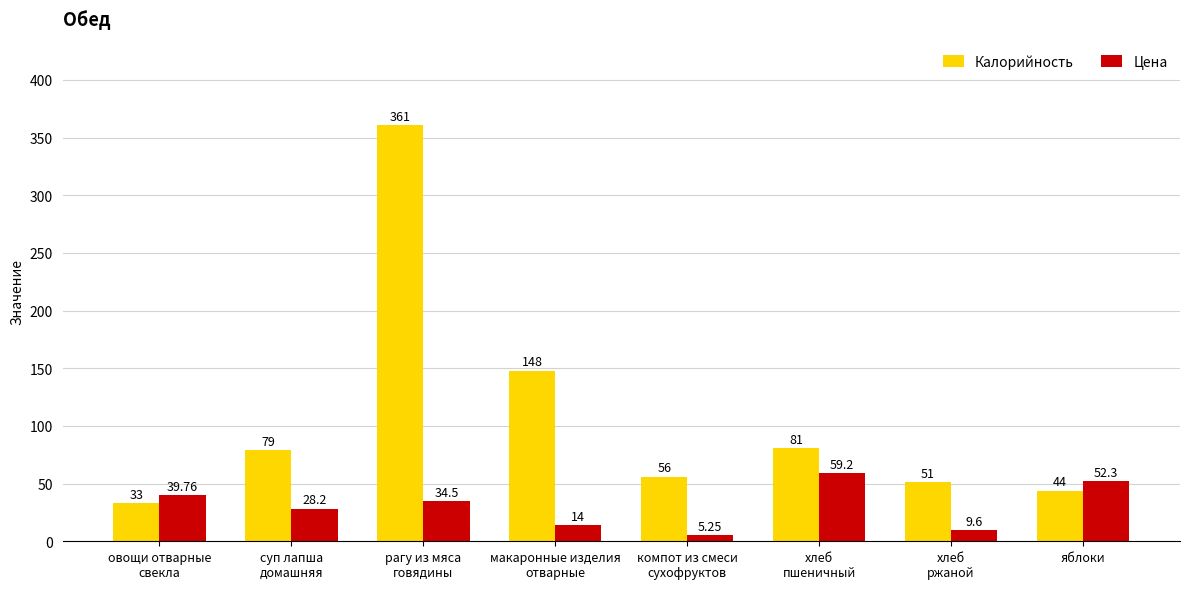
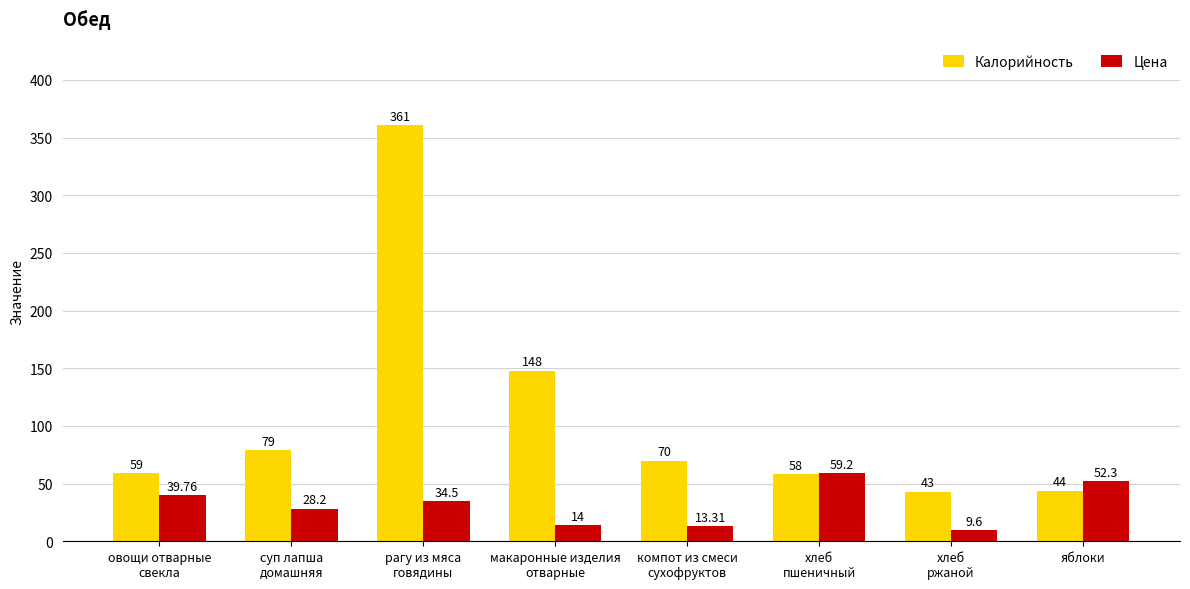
Калорийность, овощи отварные свекла: 33 -> 59
Калорийность, компот из смеси сухофруктов: 56 -> 70
Цена, компот из смеси сухофруктов: 5.25 -> 13.31
Калорийность, хлеб пшеничный: 81 -> 58
Калорийность, хлеб ржаной: 51 -> 43
